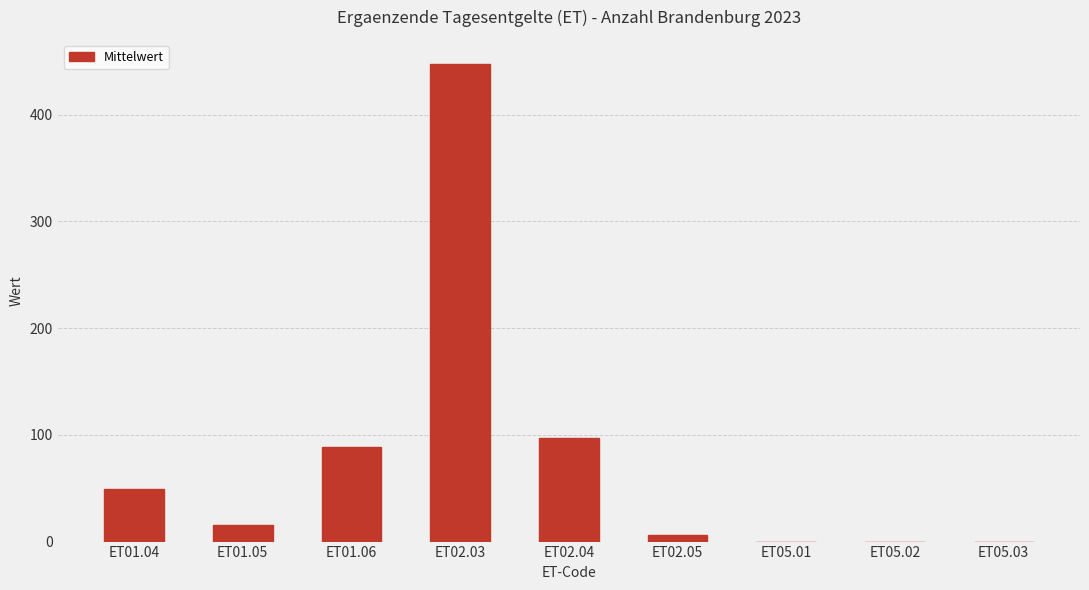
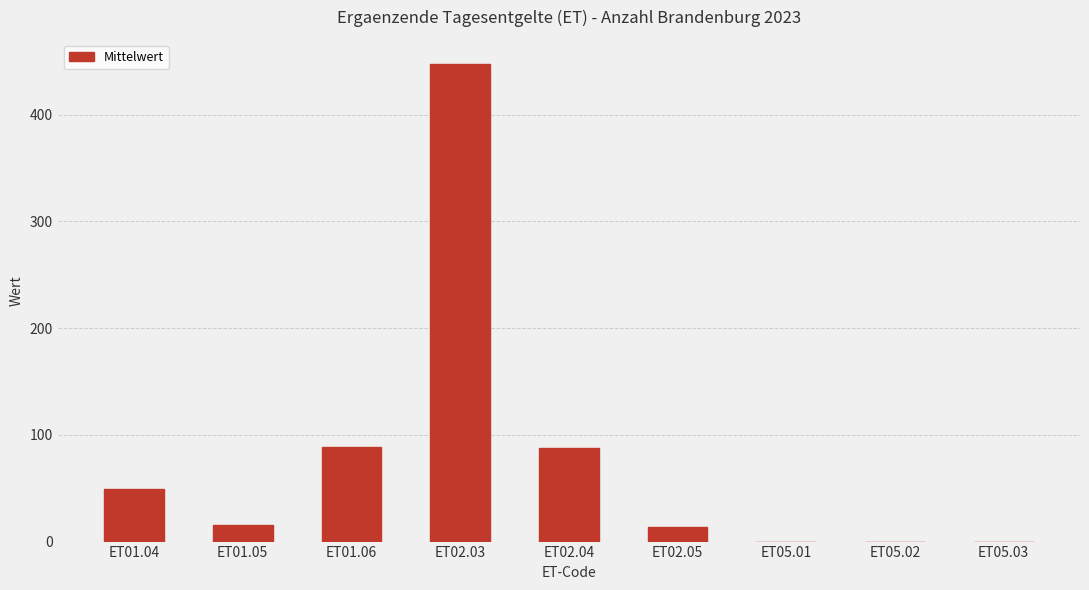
ET02.04: 97 -> 88
ET02.05: 6 -> 14
